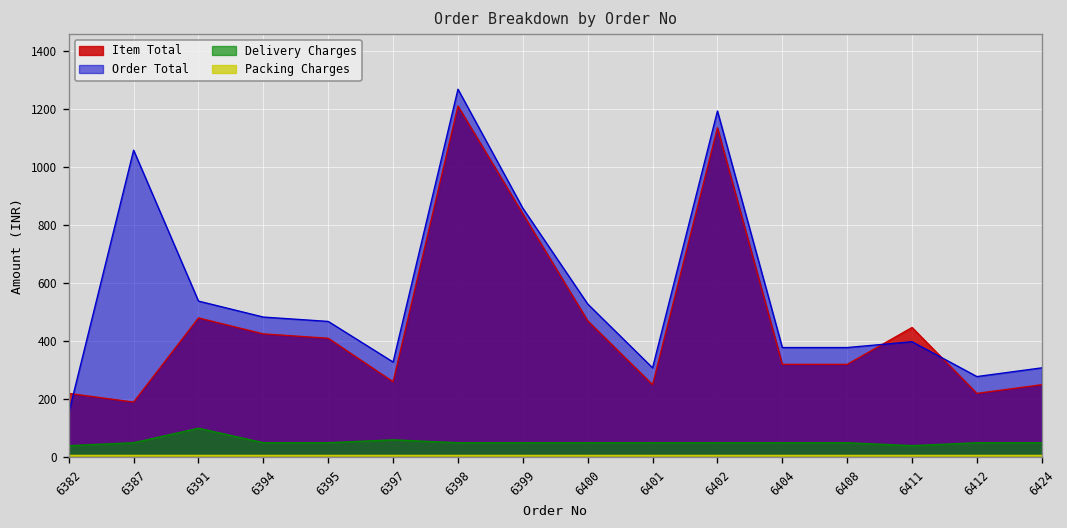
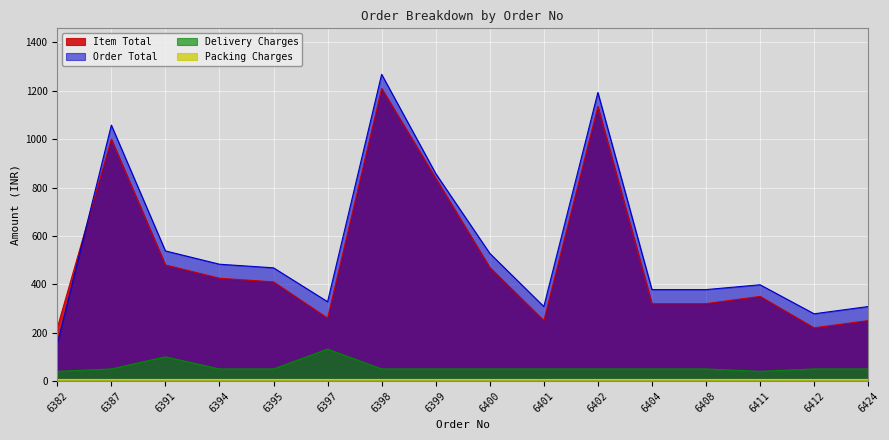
Item Total, 6387: 190 -> 1000
Delivery Charges, 6397: 60 -> 130
Item Total, 6411: 450 -> 350
